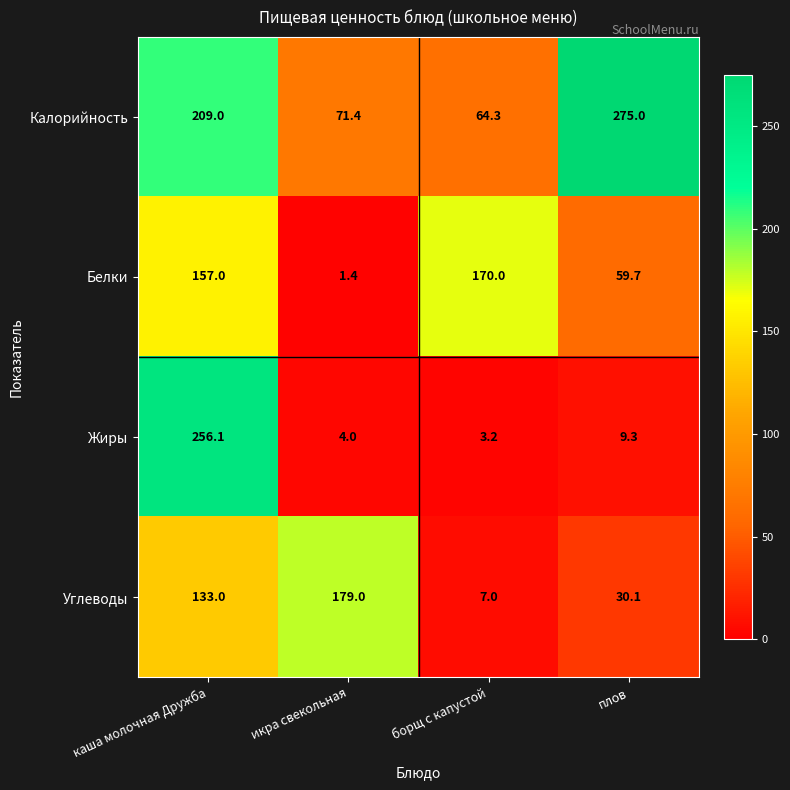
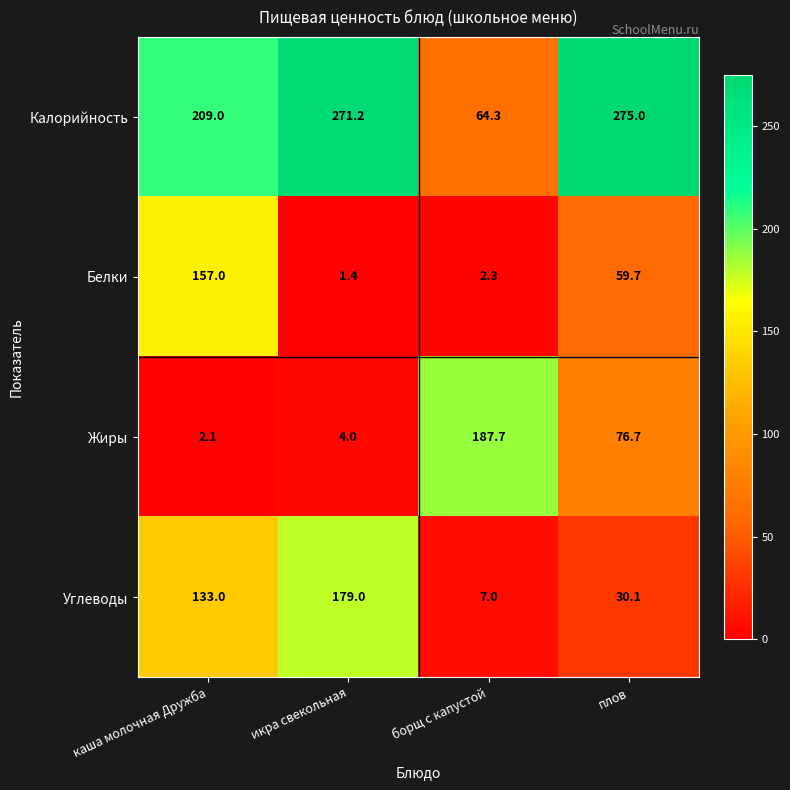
Калорийность, икра свекольная: 71.4 -> 271.2
Белки, борщ с капустой: 170.0 -> 2.3
Жиры, каша молочная Дружба: 256.1 -> 2.1
Жиры, борщ с капустой: 3.2 -> 187.7
Жиры, плов: 9.3 -> 76.7
